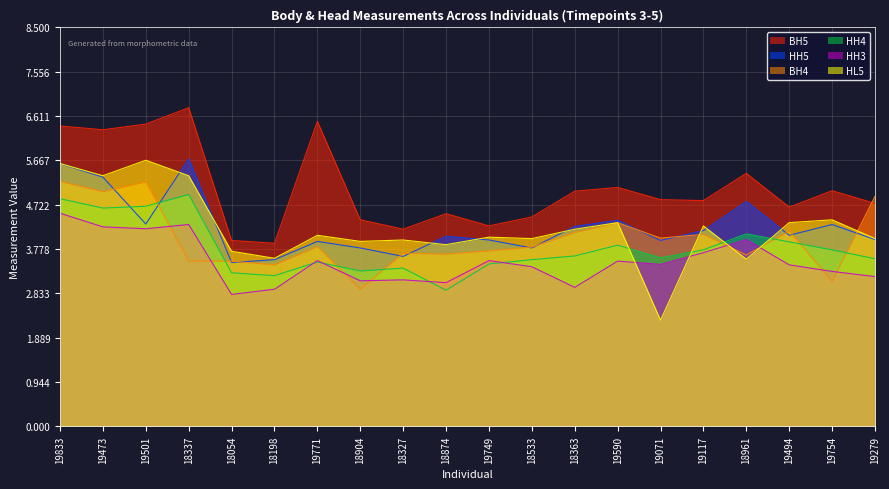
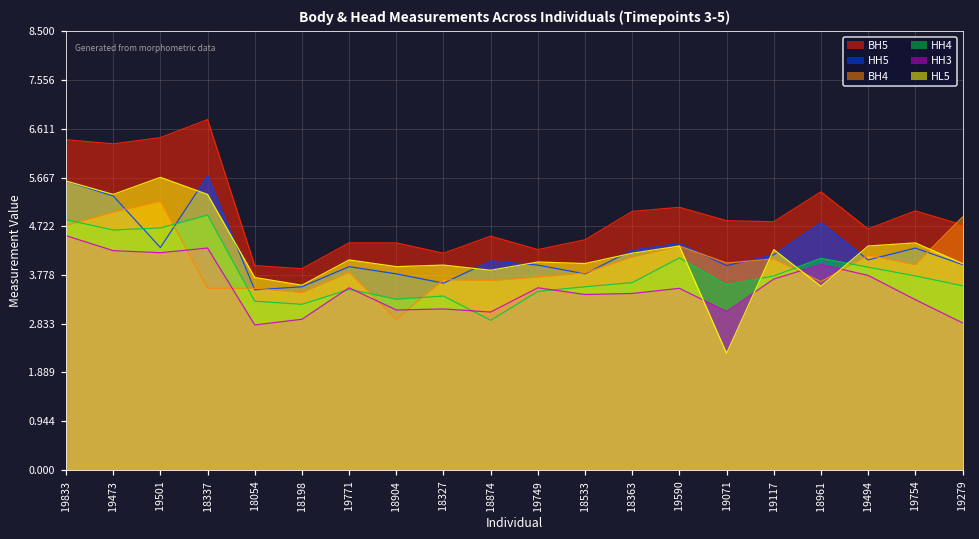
BH4, 19833: 5.2 -> 4.7
BH5, 19771: 6.5 -> 4.4
HH3, 18363: 3.0 -> 3.4
HH4, 19590: 3.9 -> 4.1
HH3, 19071: 3.5 -> 3.1
HH3, 19494: 3.4 -> 3.8
BH4, 19754: 3.1 -> 4.0
HH3, 19279: 3.2 -> 2.9
